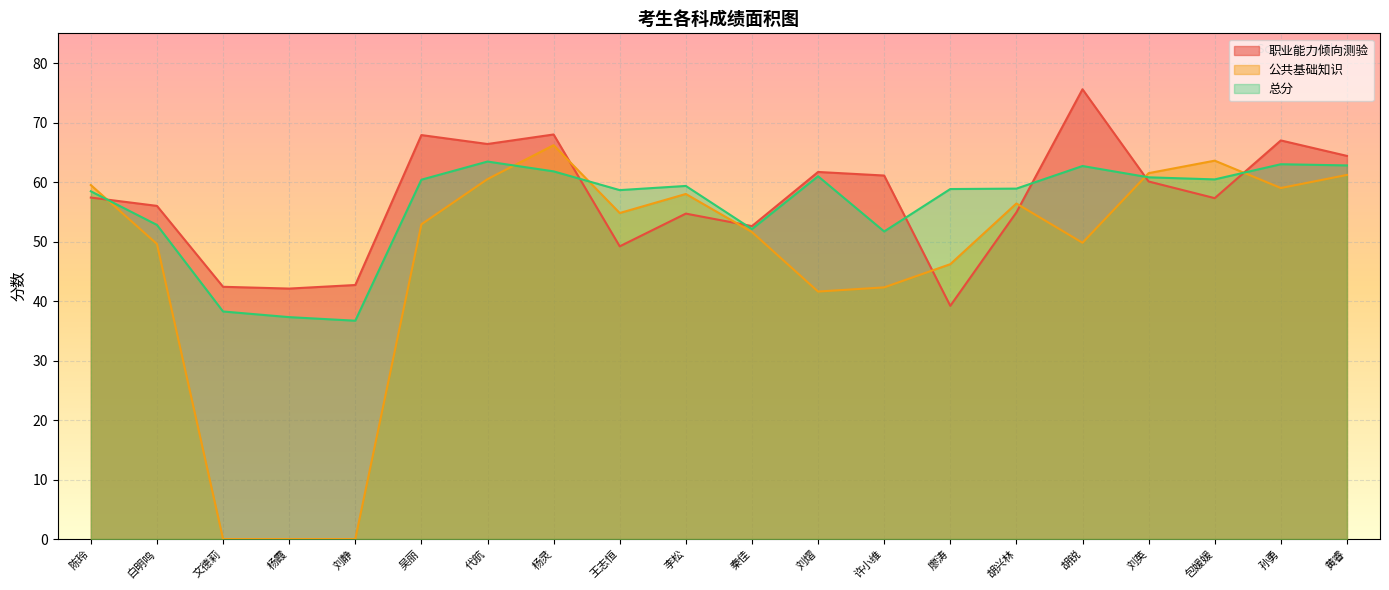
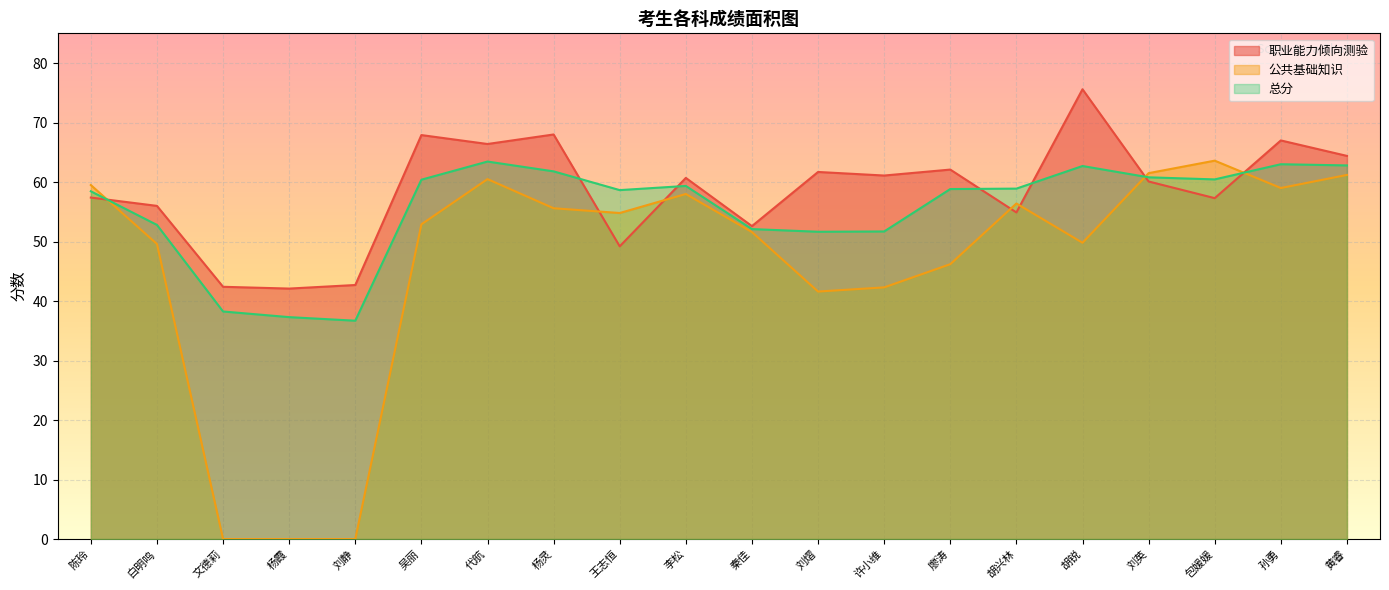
公共基础知识, 杨灵: 66 -> 56
职业能力倾向测验, 李松: 55 -> 61
总分, 刘熠: 61 -> 52
职业能力倾向测验, 廖涛: 39 -> 62
